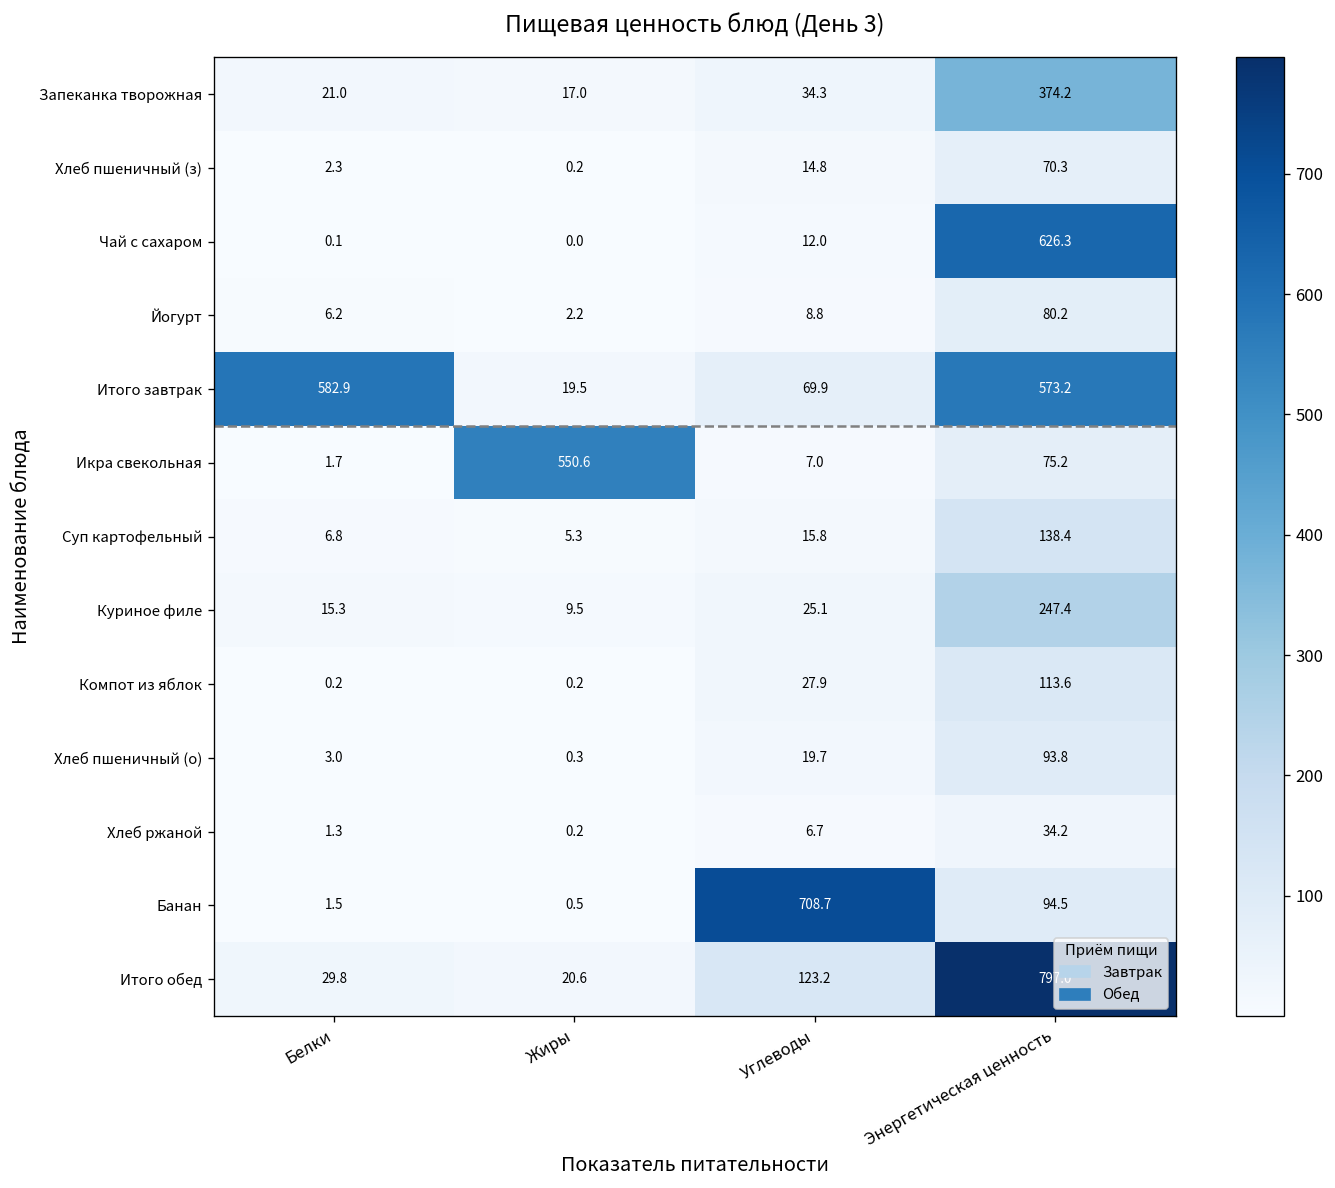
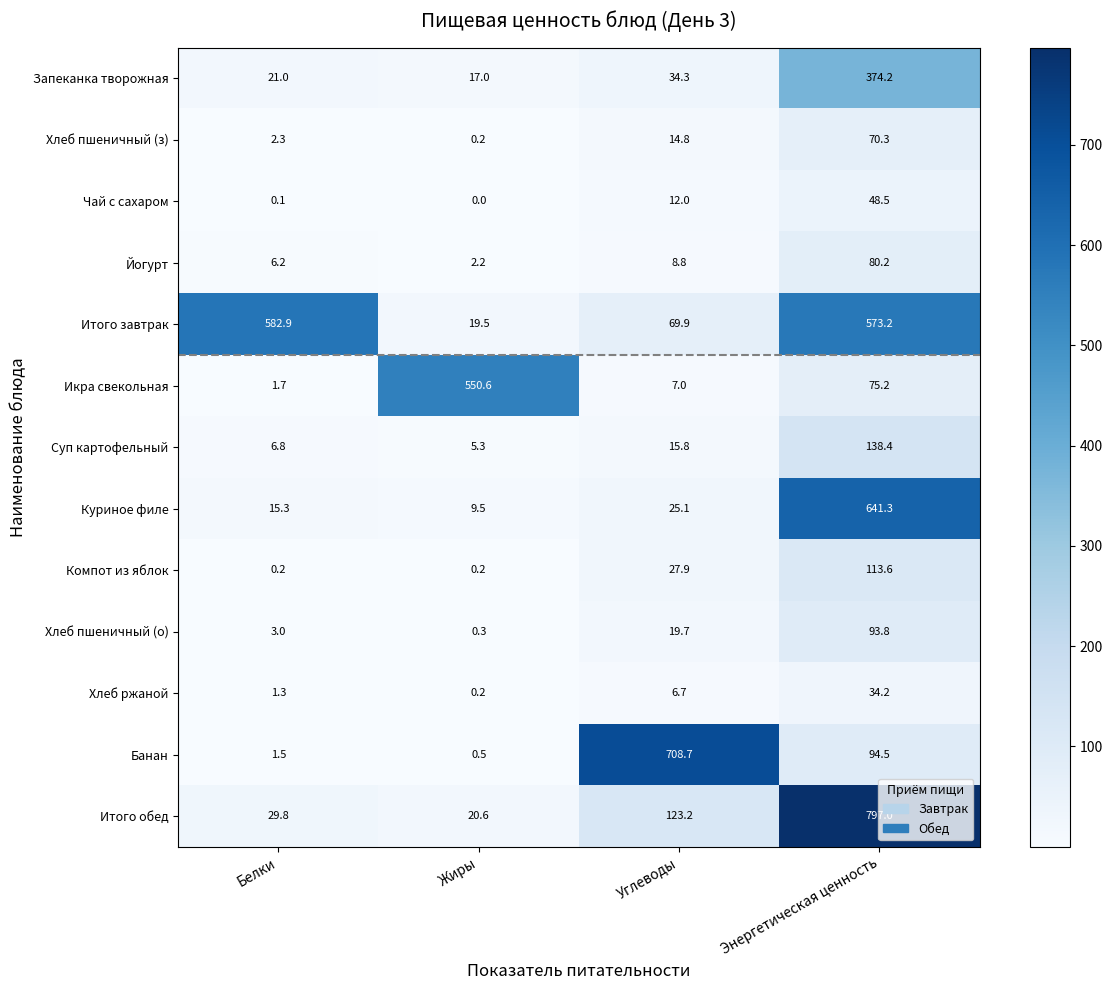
Чай с сахаром, Энергетическая ценность: 626.3 -> 48.5
Куриное филе, Энергетическая ценность: 247.4 -> 641.3
